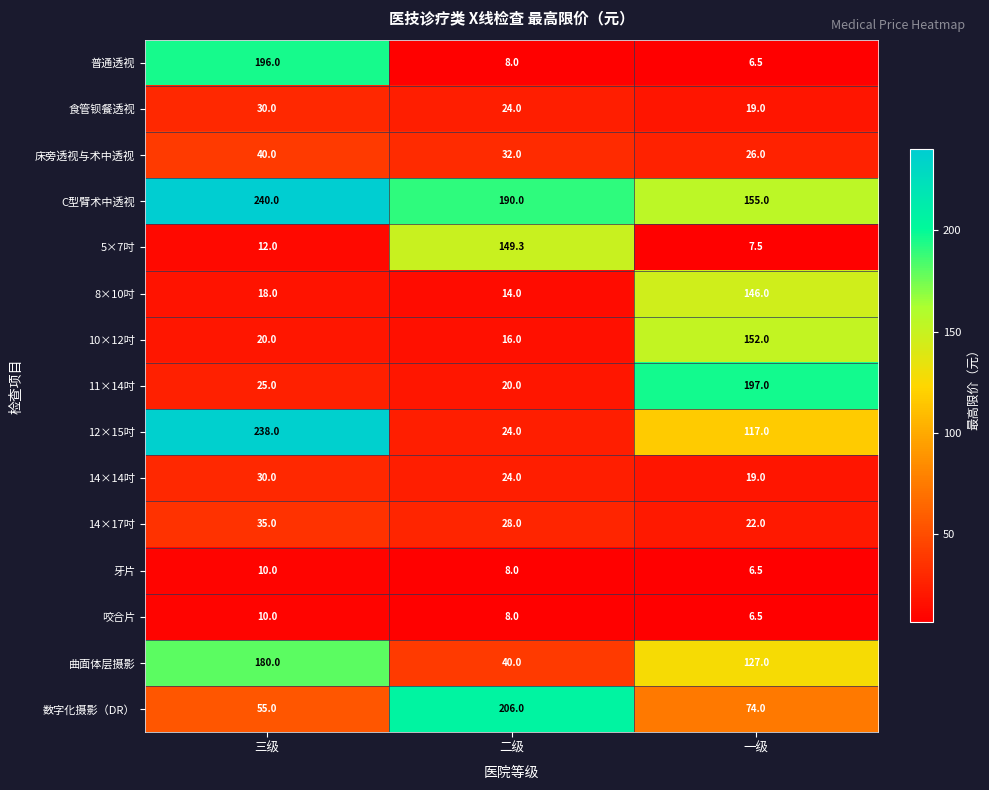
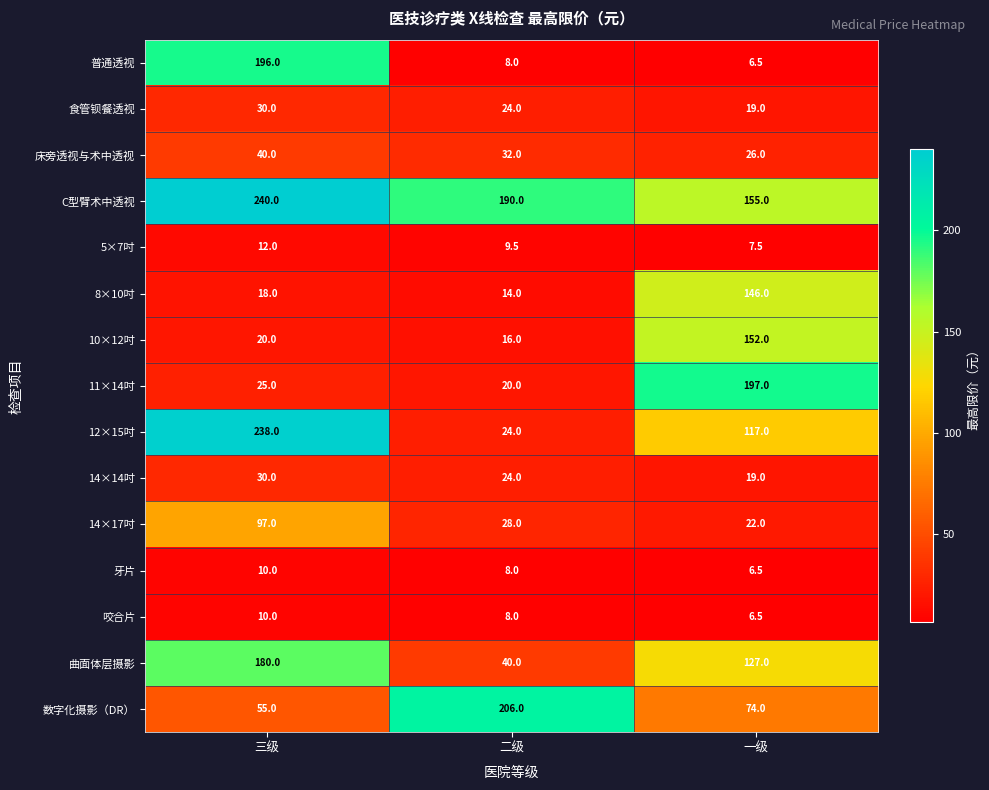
5×7吋, 二级: 149.3 -> 9.5
14×17吋, 三级: 35.0 -> 97.0
